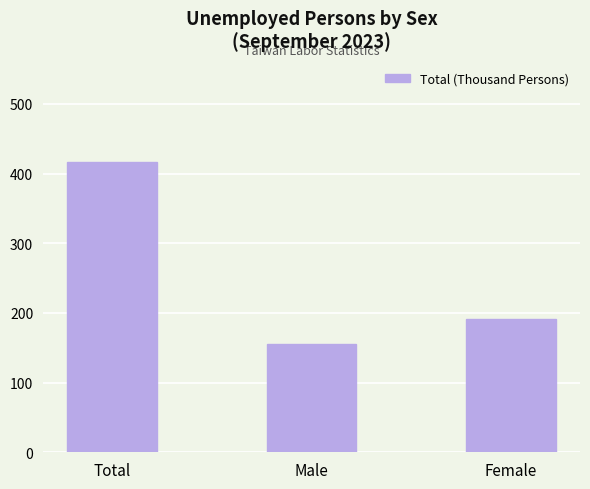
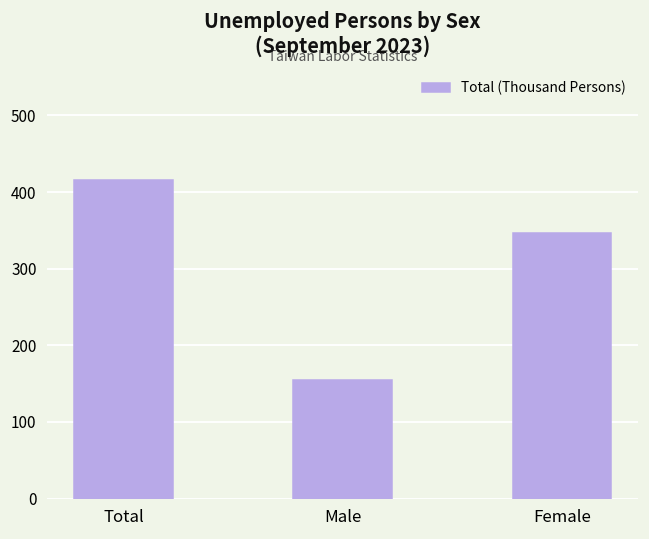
Female: 190 -> 350
